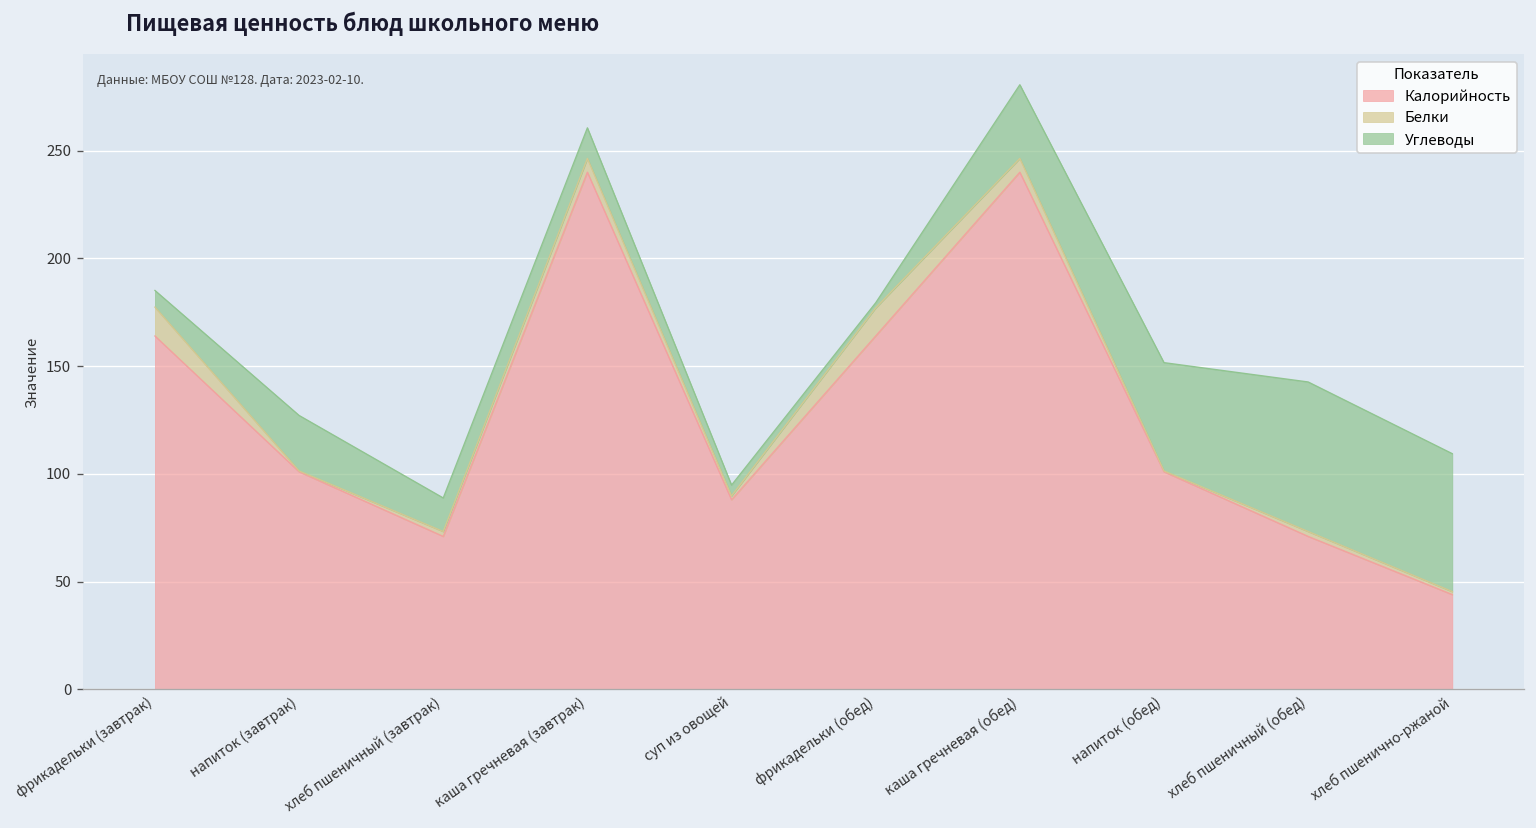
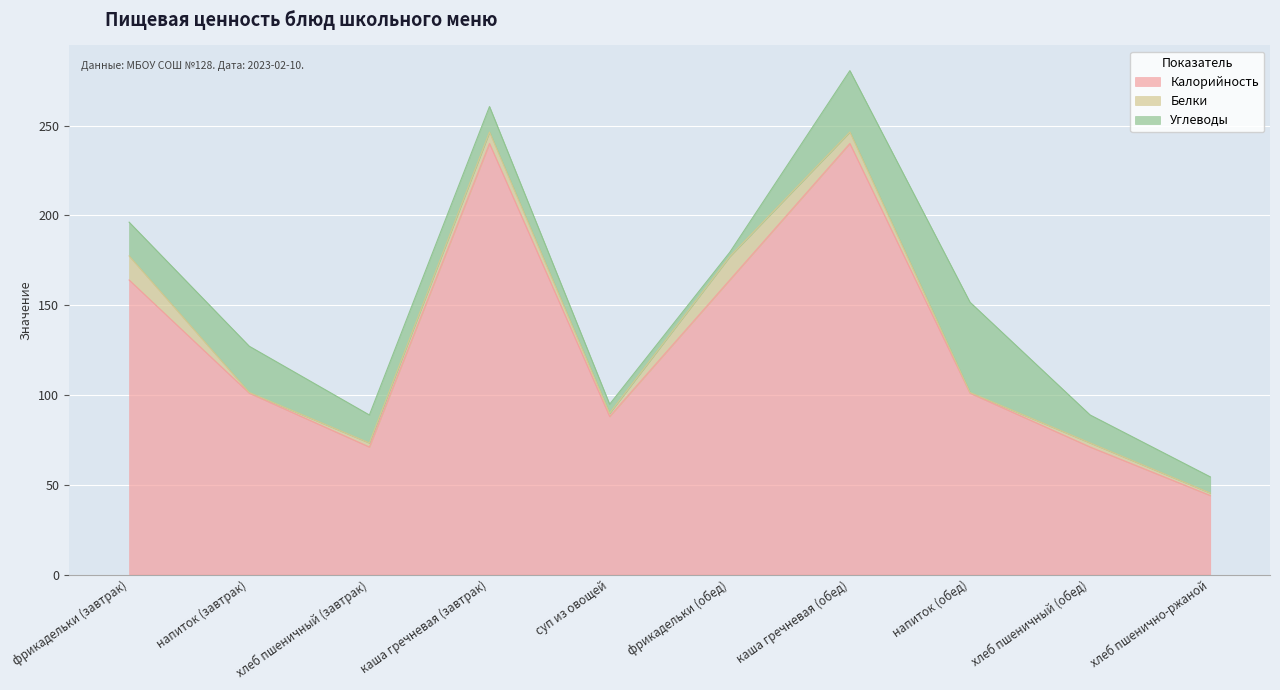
Углеводы, фрикадельки (завтрак): 8 -> 19
Углеводы, хлеб пшеничный (обед): 69 -> 16
Углеводы, хлеб пшенично-ржаной: 64 -> 9
